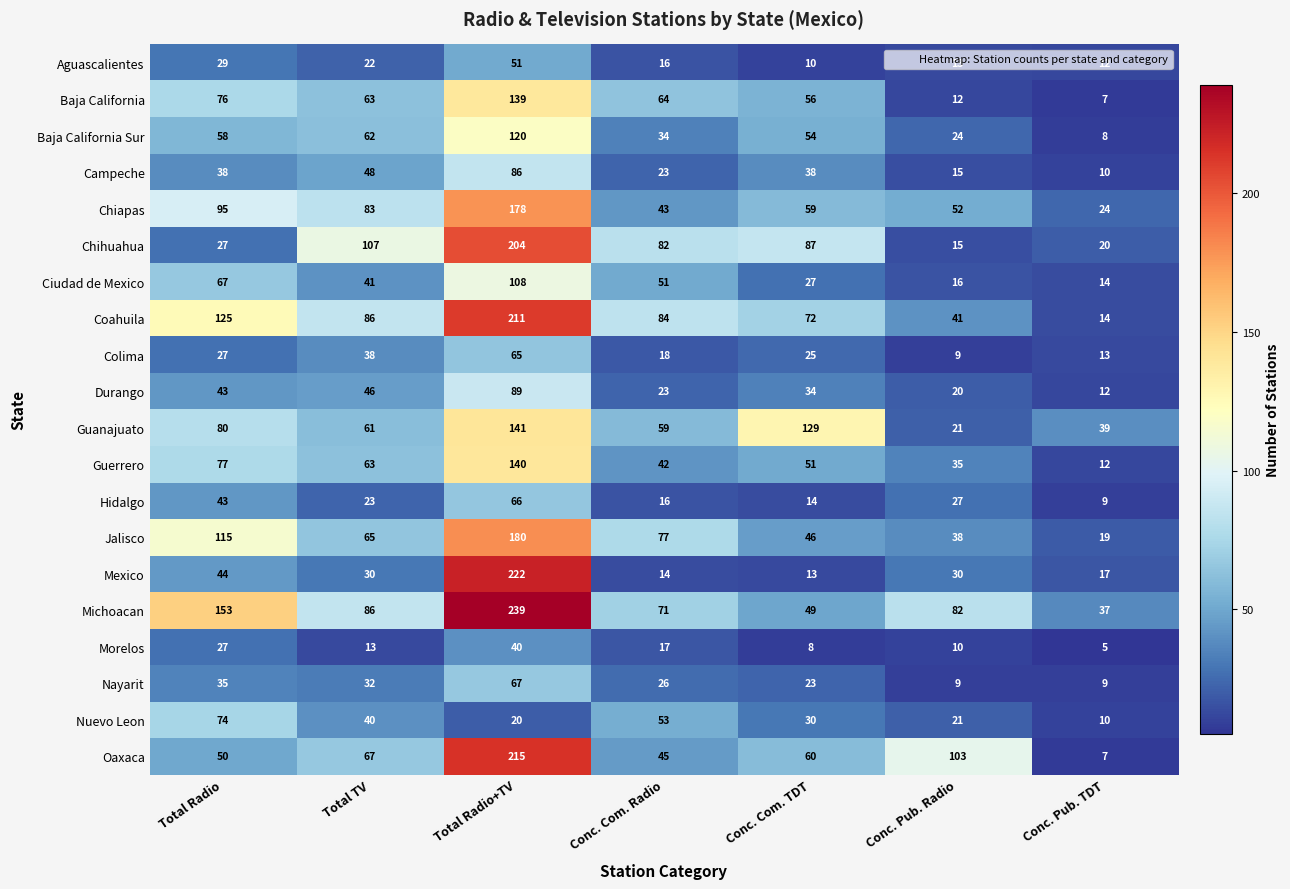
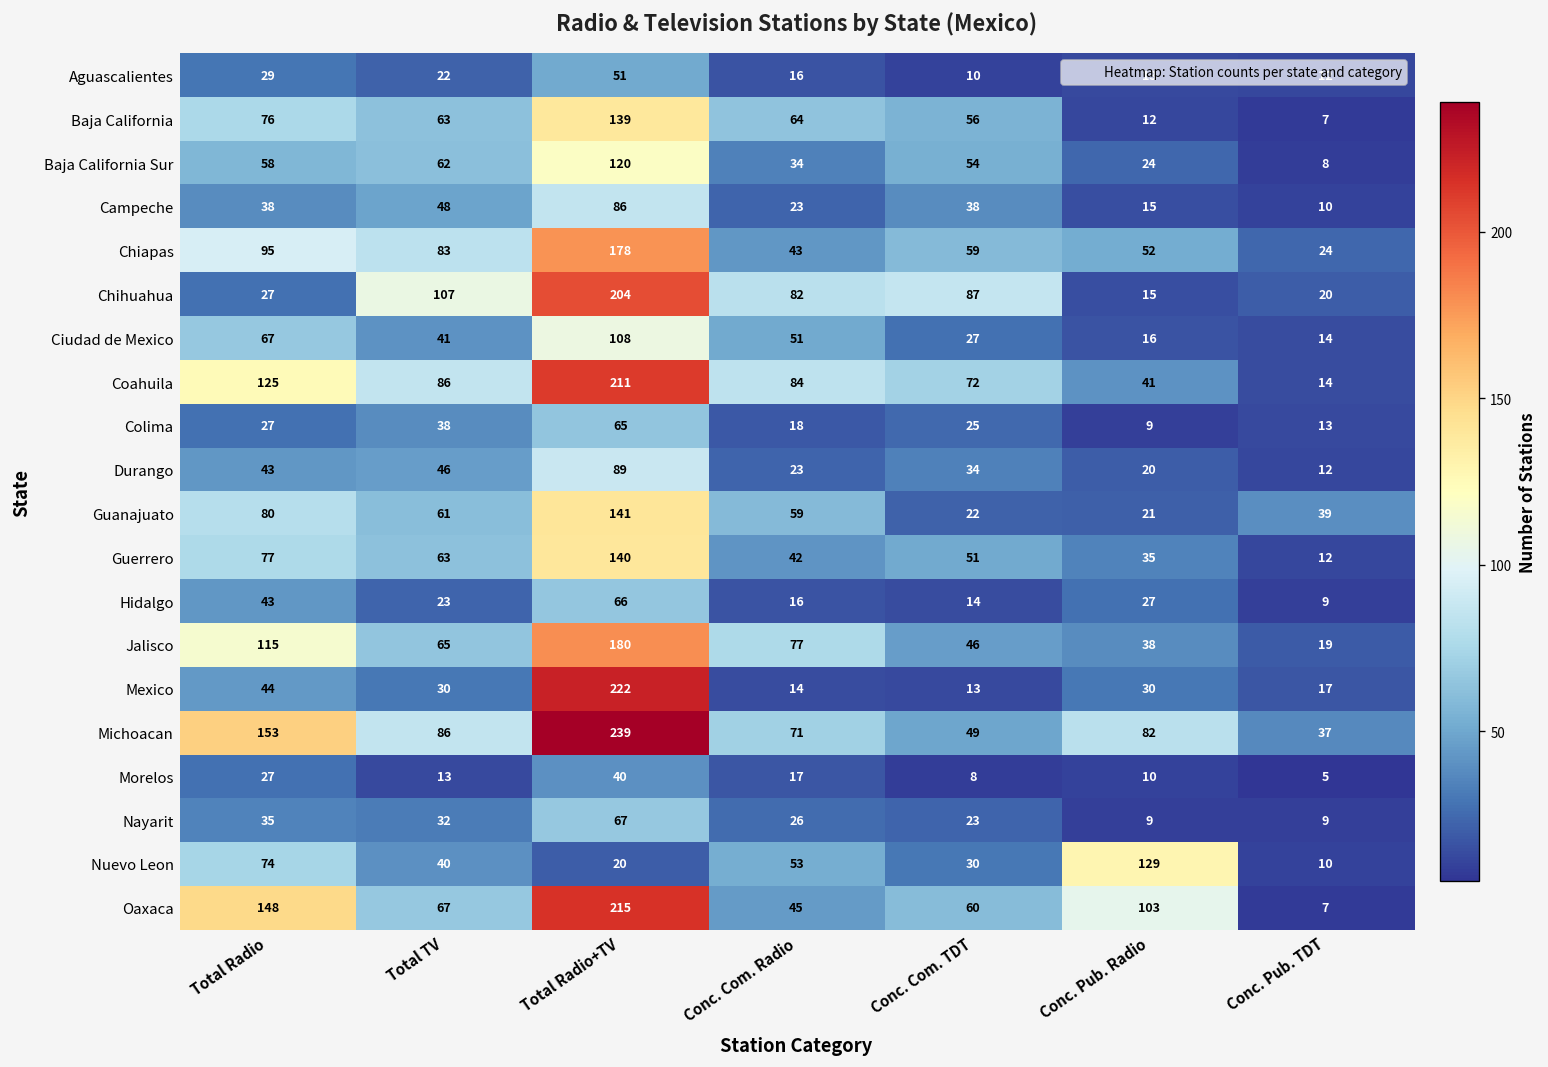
Guanajuato, Conc. Com. TDT: 129 -> 22
Nuevo Leon, Conc. Pub. Radio: 21 -> 129
Oaxaca, Total Radio: 50 -> 148
